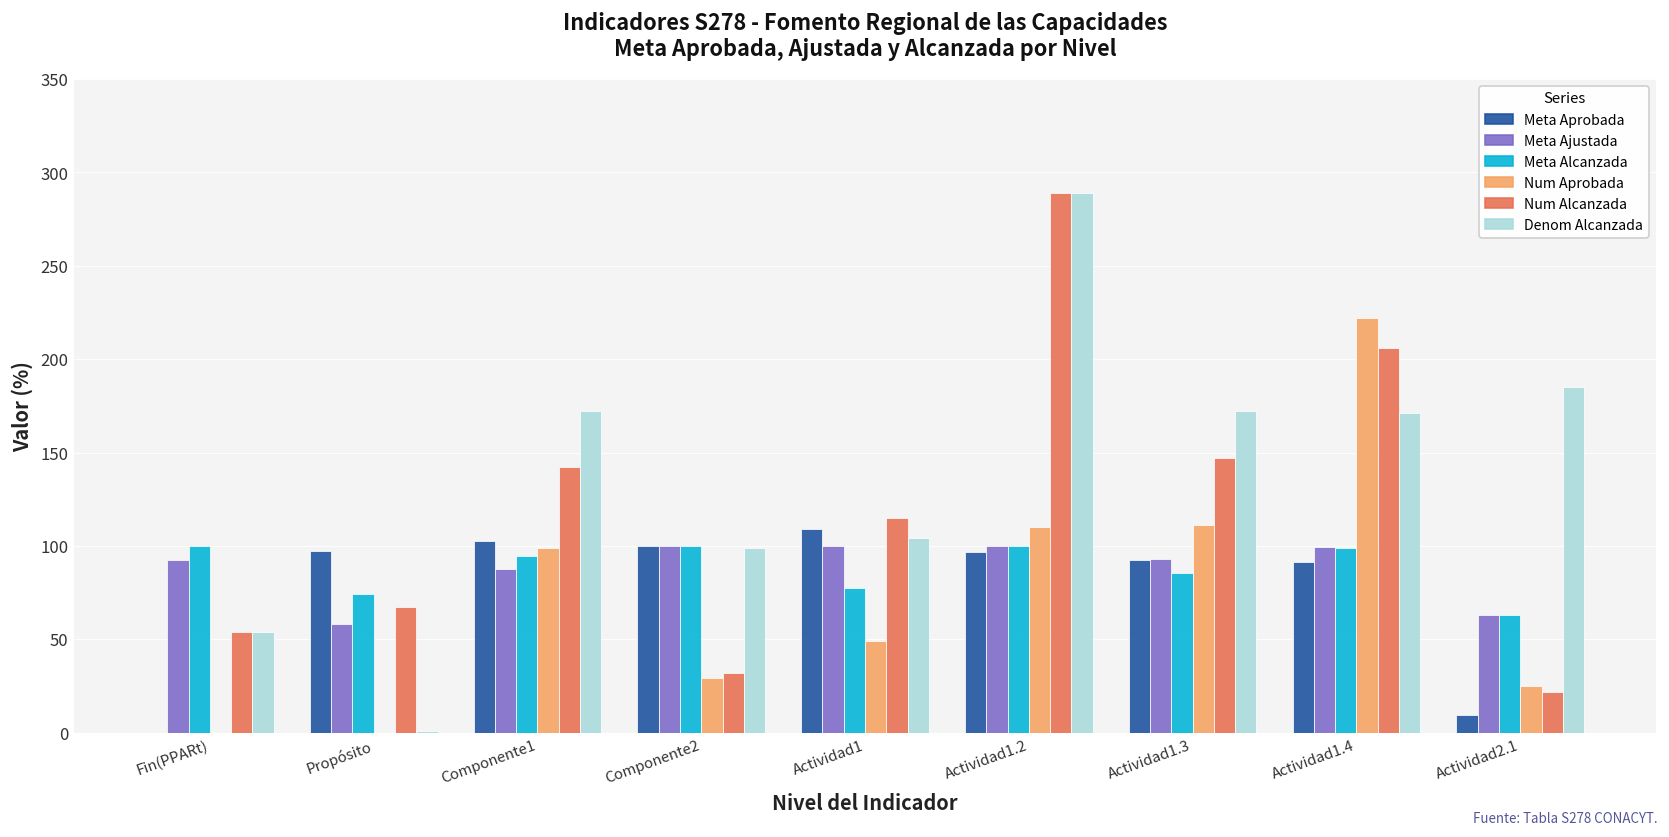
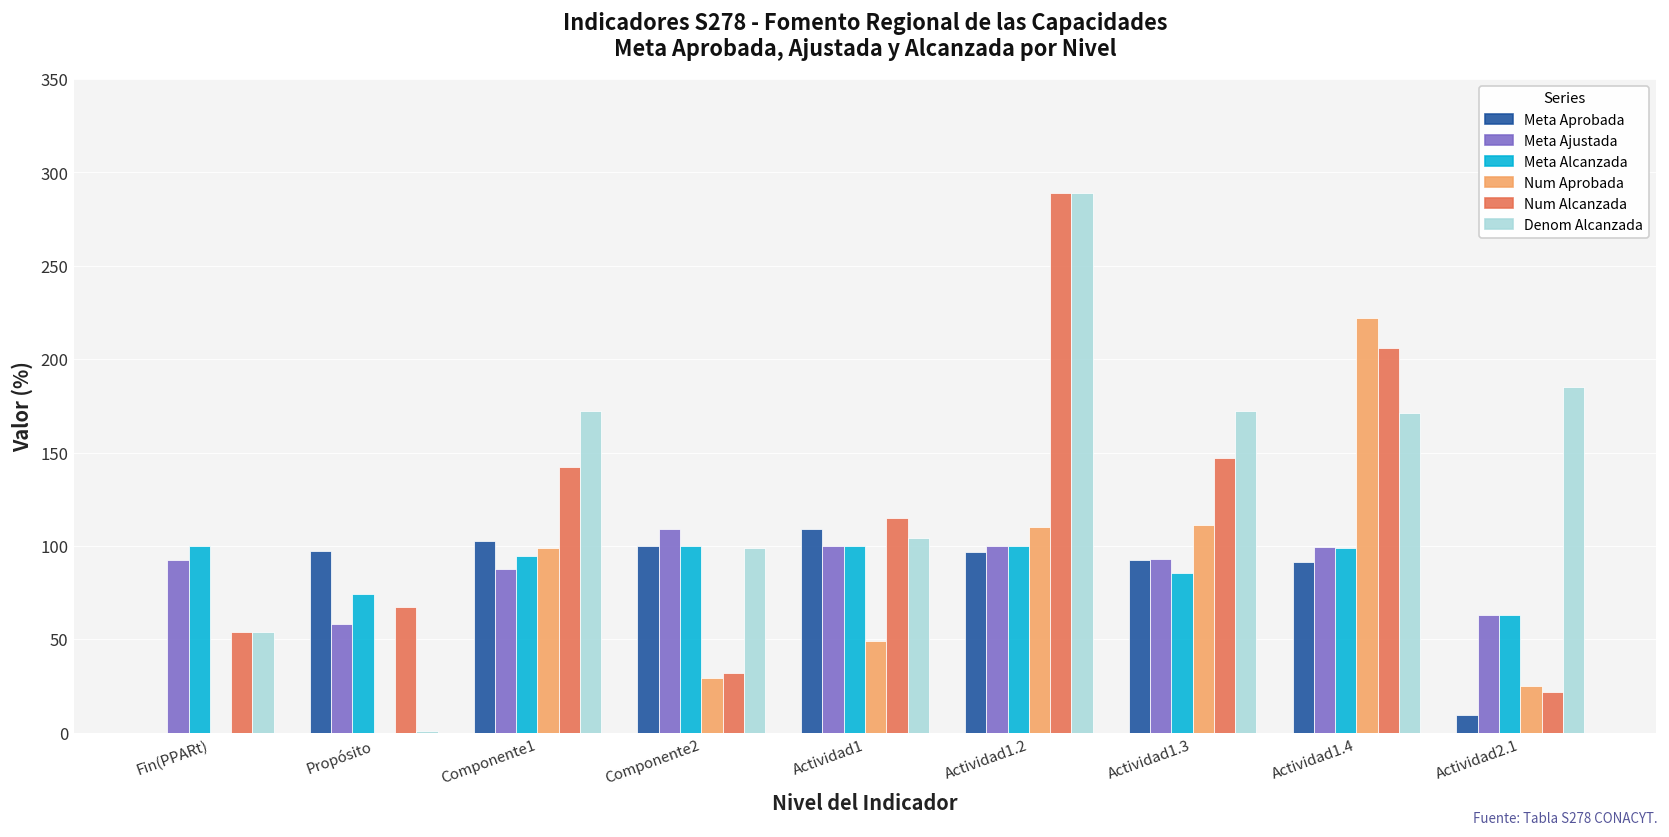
Meta Ajustada, Componente2: 100 -> 109
Meta Alcanzada, Actividad1: 78 -> 100
